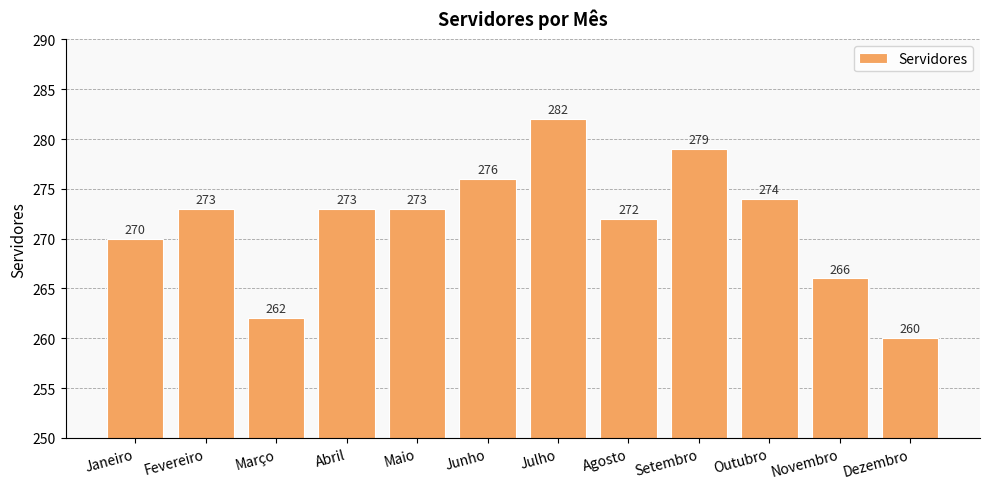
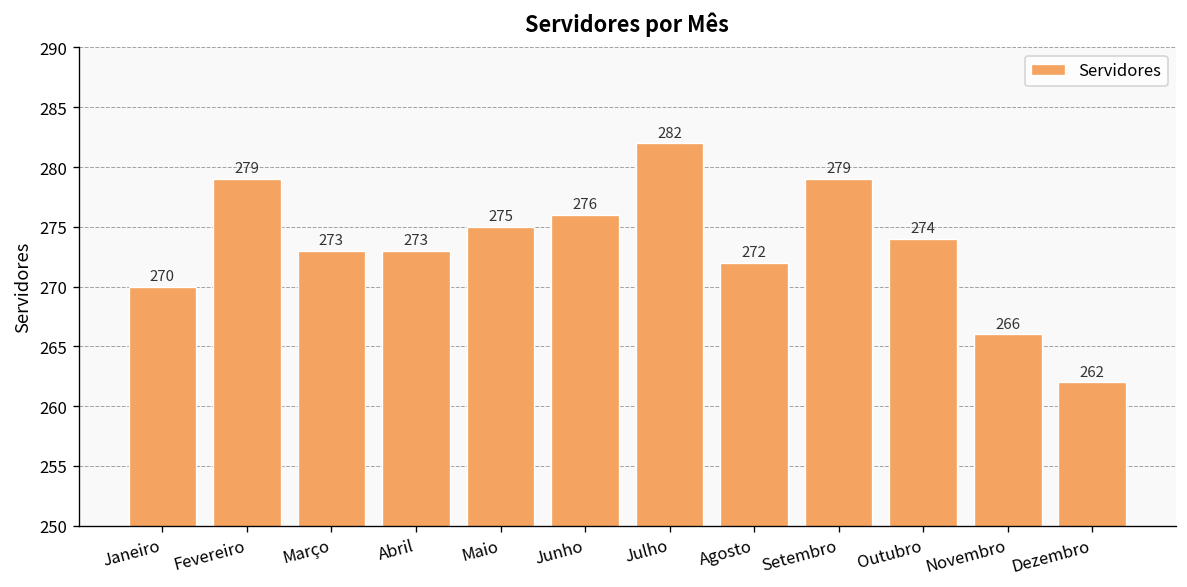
Fevereiro: 273 -> 279
Março: 262 -> 273
Maio: 273 -> 275
Dezembro: 260 -> 262
